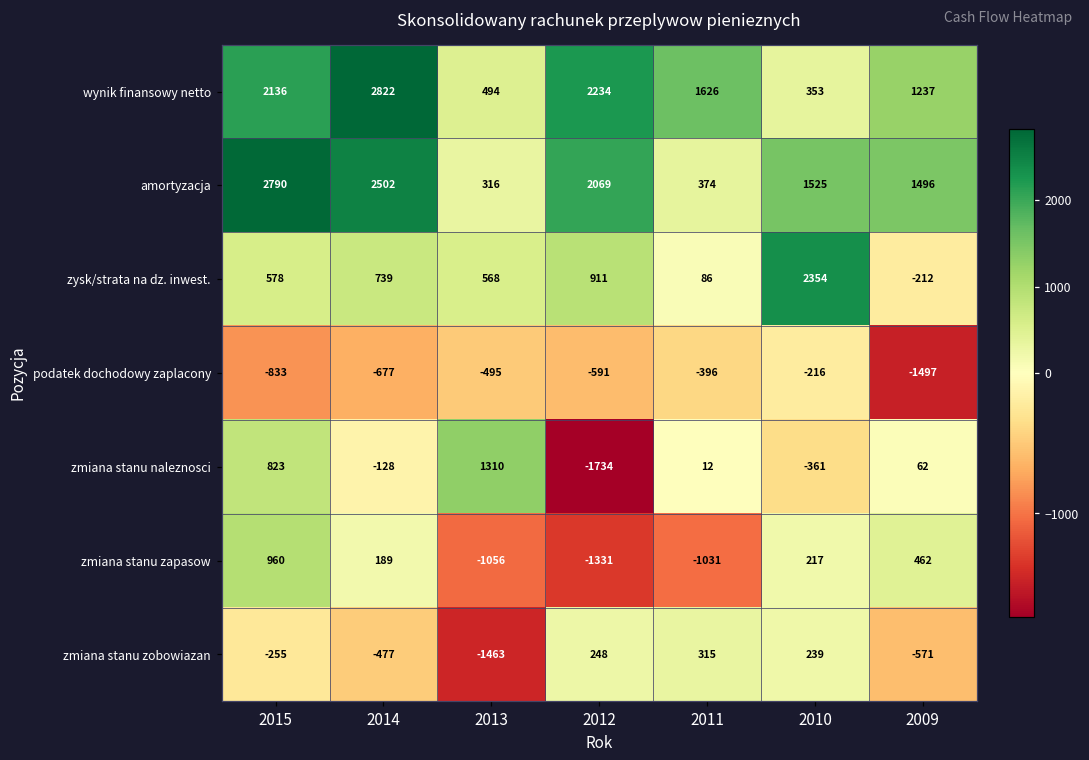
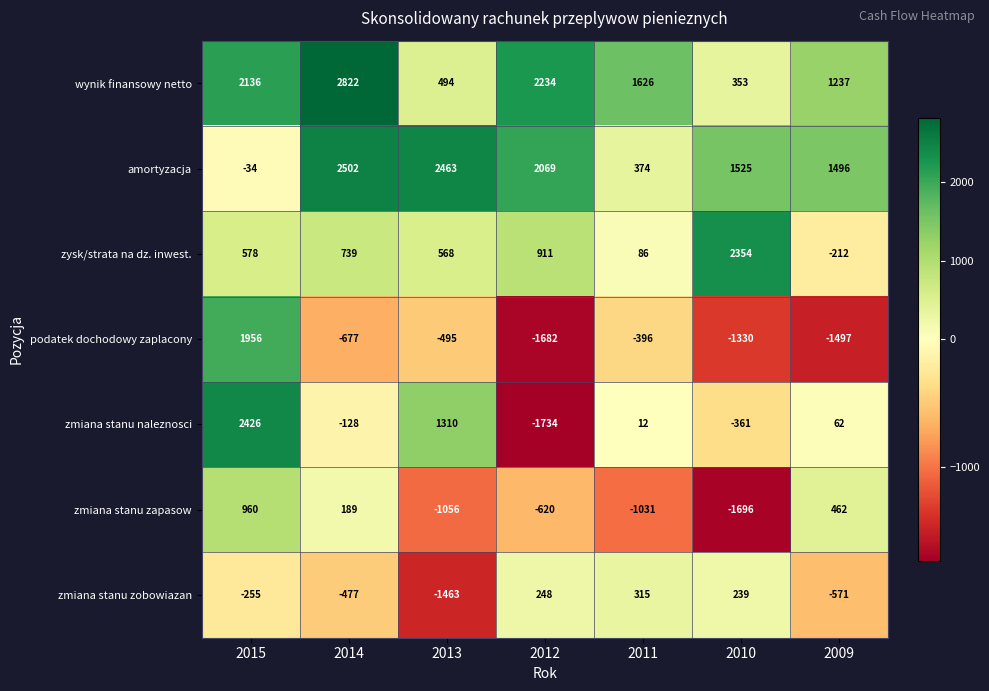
amortyzacja, 2015: 2790 -> -34
amortyzacja, 2013: 316 -> 2463
podatek dochodowy zaplacony, 2015: -833 -> 1956
podatek dochodowy zaplacony, 2012: -591 -> -1682
podatek dochodowy zaplacony, 2010: -216 -> -1330
zmiana stanu naleznosci, 2015: 823 -> 2426
zmiana stanu zapasow, 2012: -1331 -> -620
zmiana stanu zapasow, 2010: 217 -> -1696
